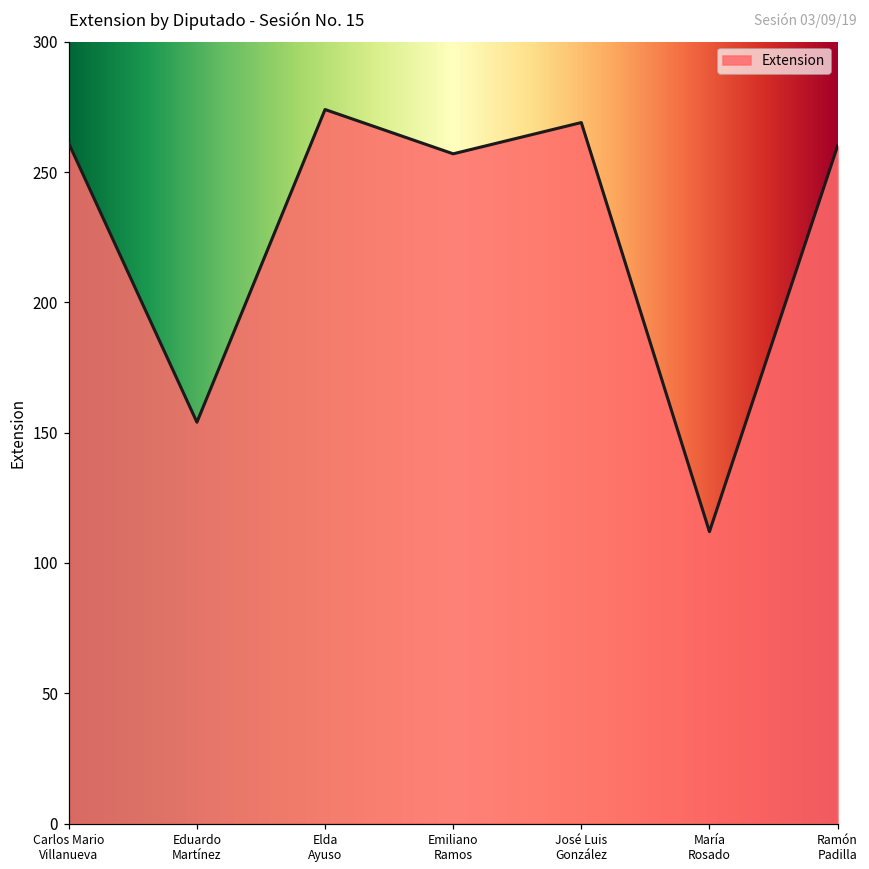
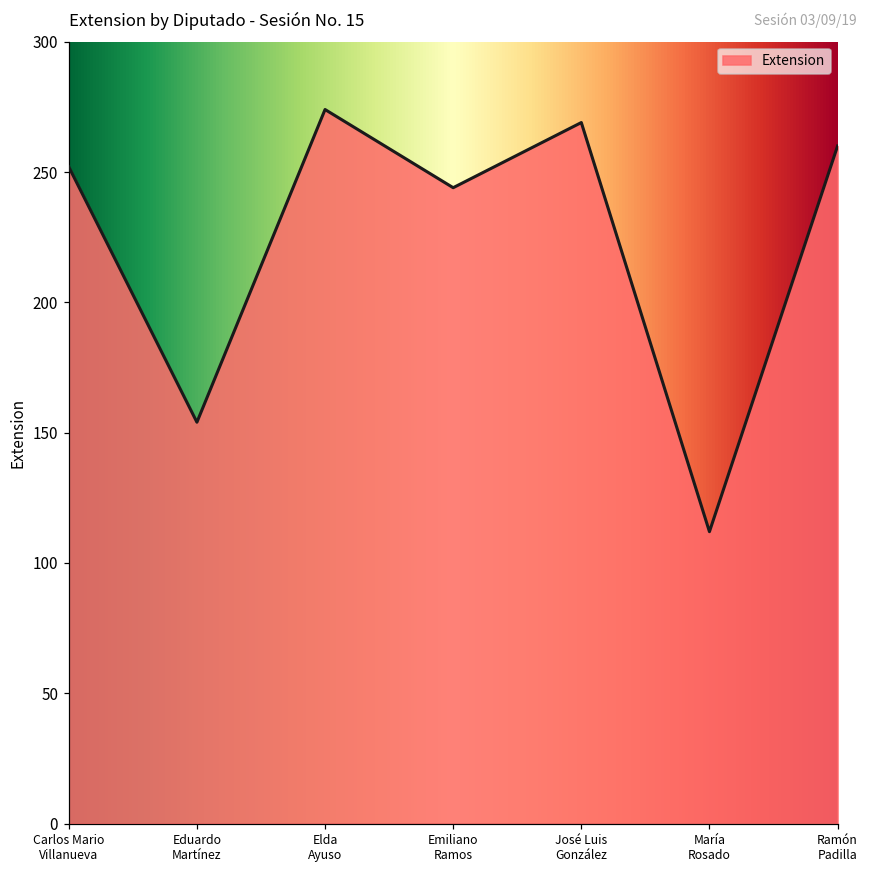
Carlos Mario Villanueva: 261 -> 252
Emiliano Ramos: 257 -> 244
